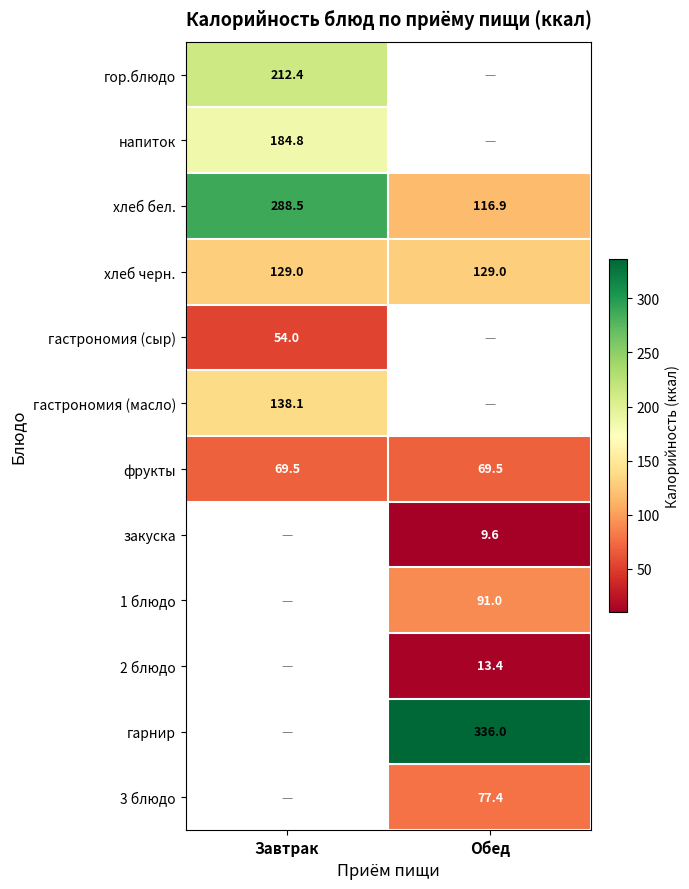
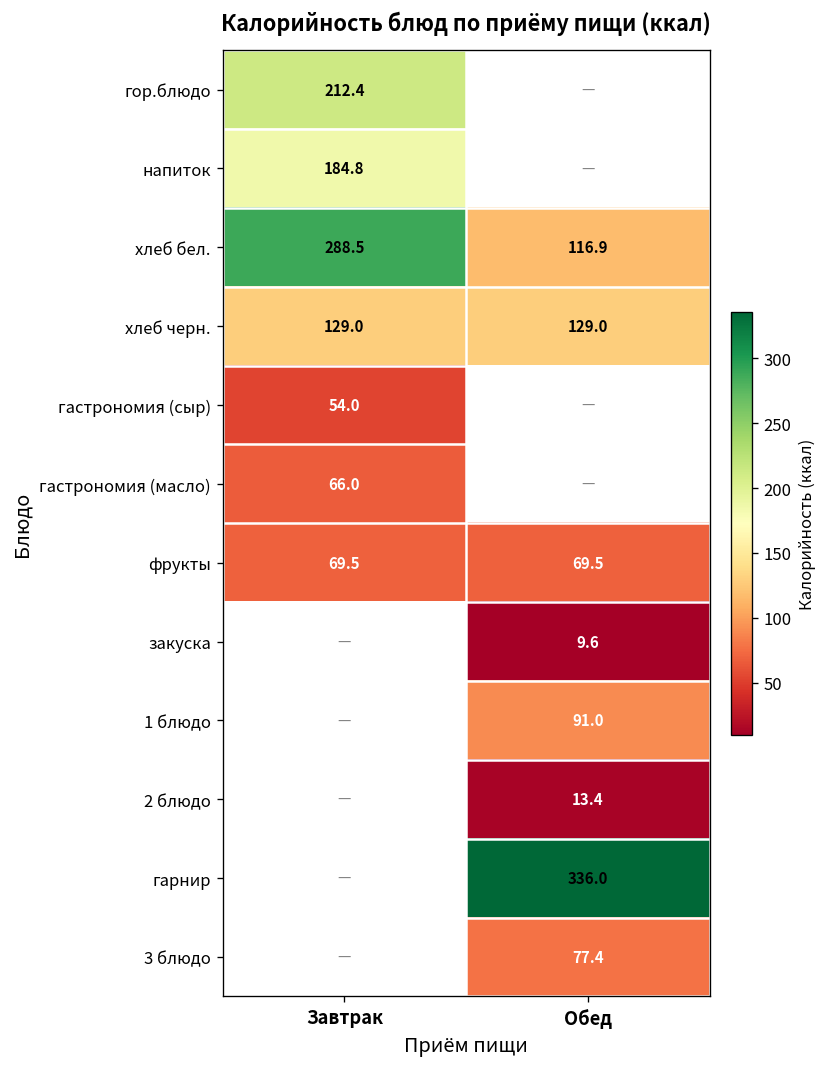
гастрономия (масло), Завтрак: 138.1 -> 66.0
